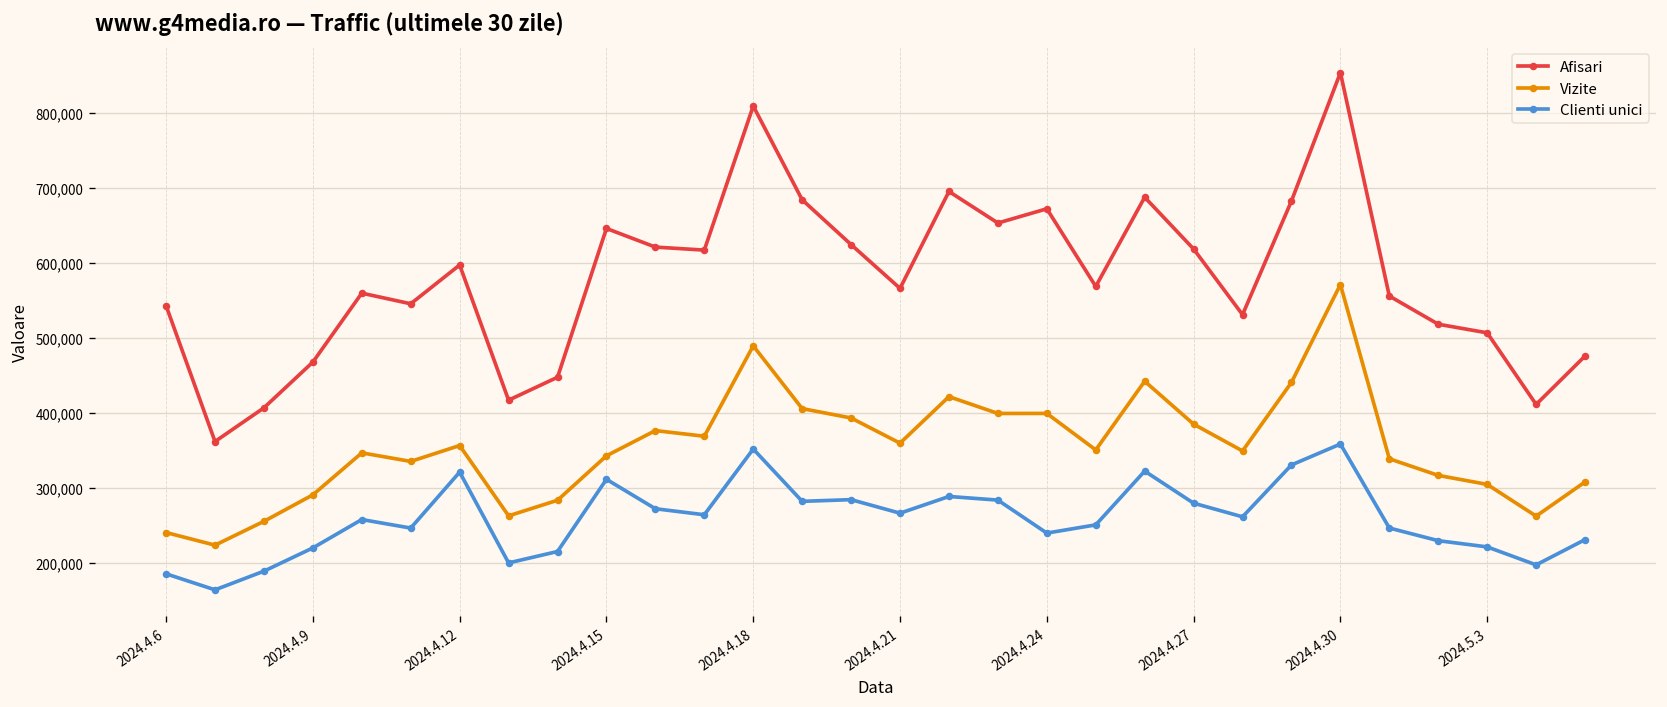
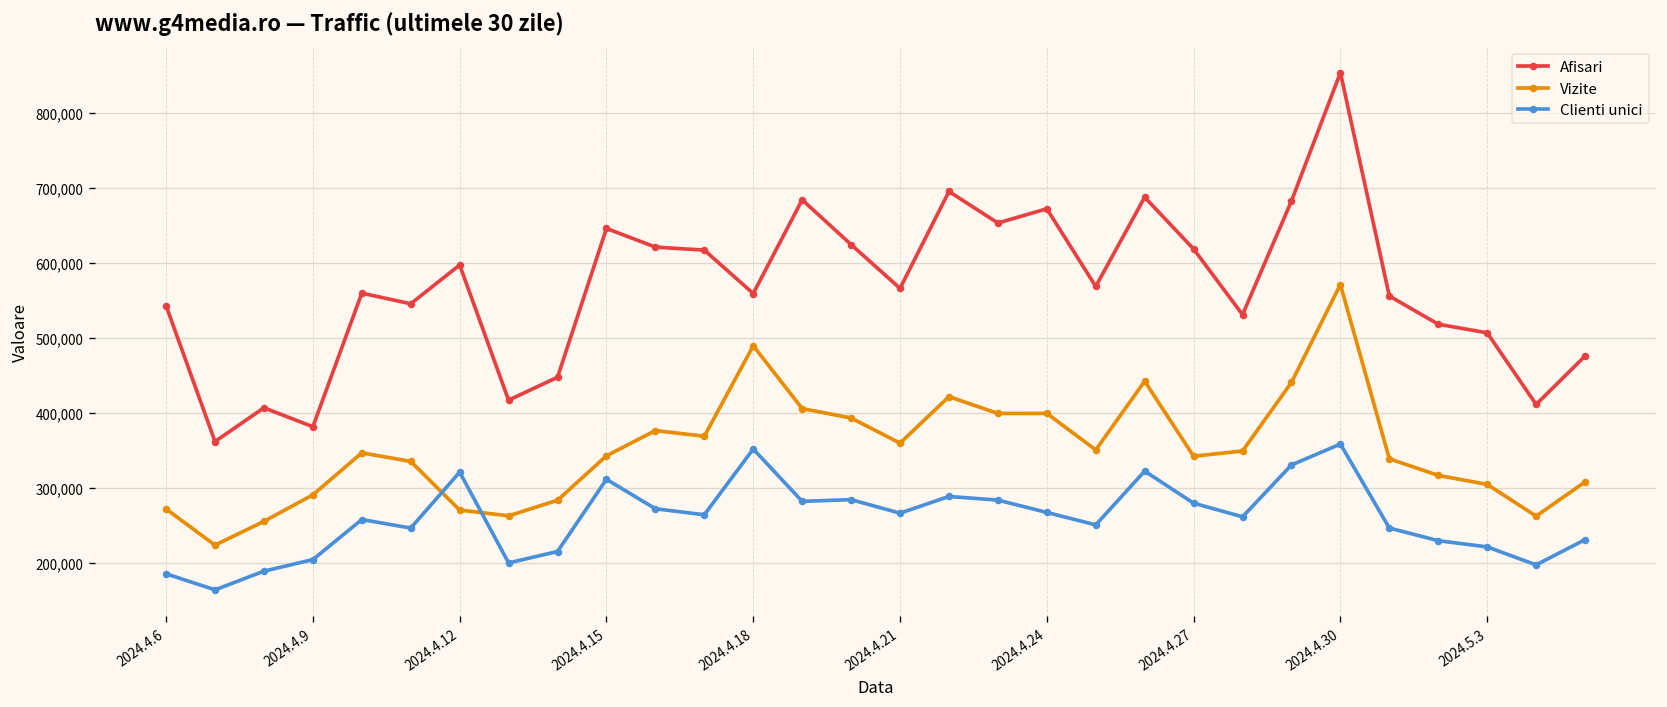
Vizite, 2024.4.6: 240,000 -> 270,000
Afisari, 2024.4.9: 470,000 -> 380,000
Clienti unici, 2024.4.9: 220,000 -> 200,000
Vizite, 2024.4.12: 360,000 -> 270,000
Afisari, 2024.4.18: 810,000 -> 560,000
Clienti unici, 2024.4.24: 240,000 -> 270,000
Vizite, 2024.4.27: 380,000 -> 340,000
